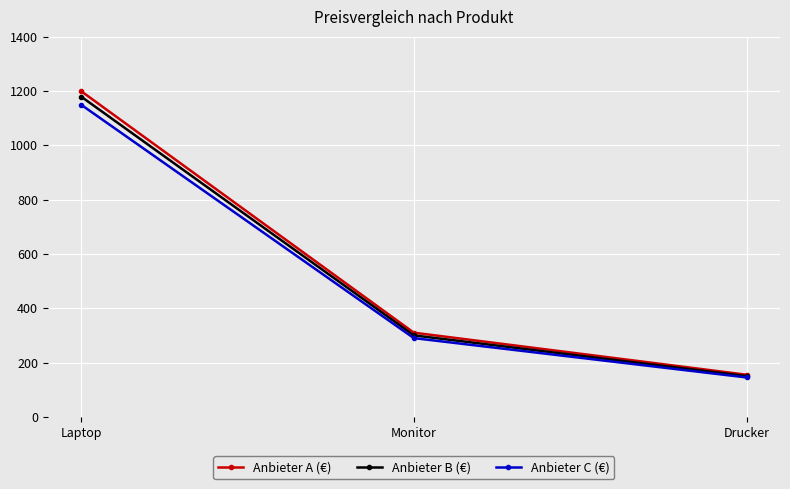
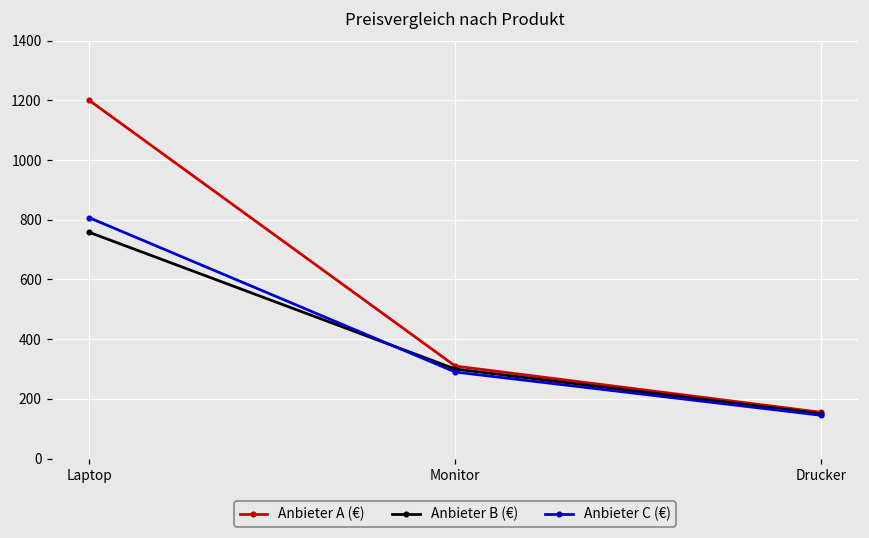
Anbieter B (€), Laptop: 1180 -> 760
Anbieter C (€), Laptop: 1150 -> 810
